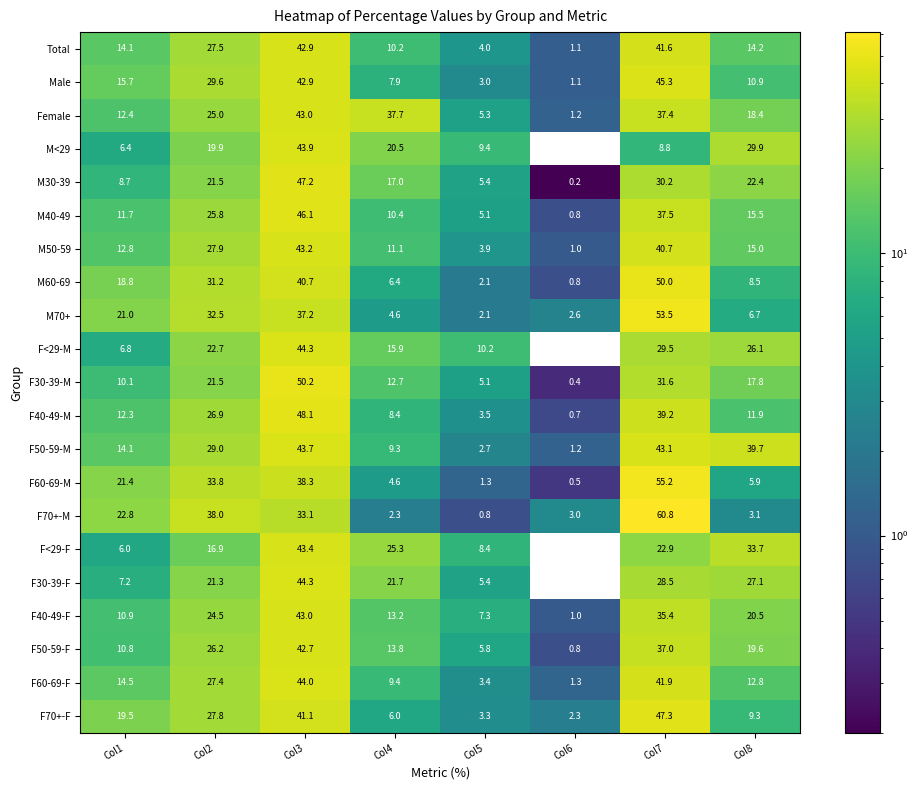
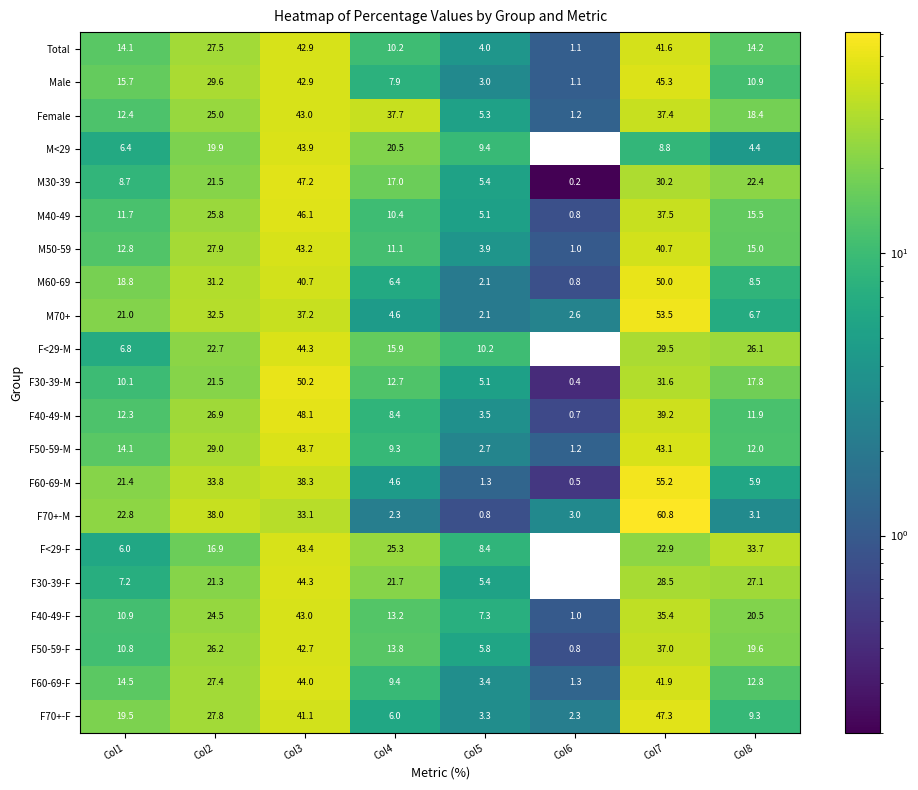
M<29, Col8: 29.9 -> 4.4
F50-59-M, Col8: 39.7 -> 12.0
